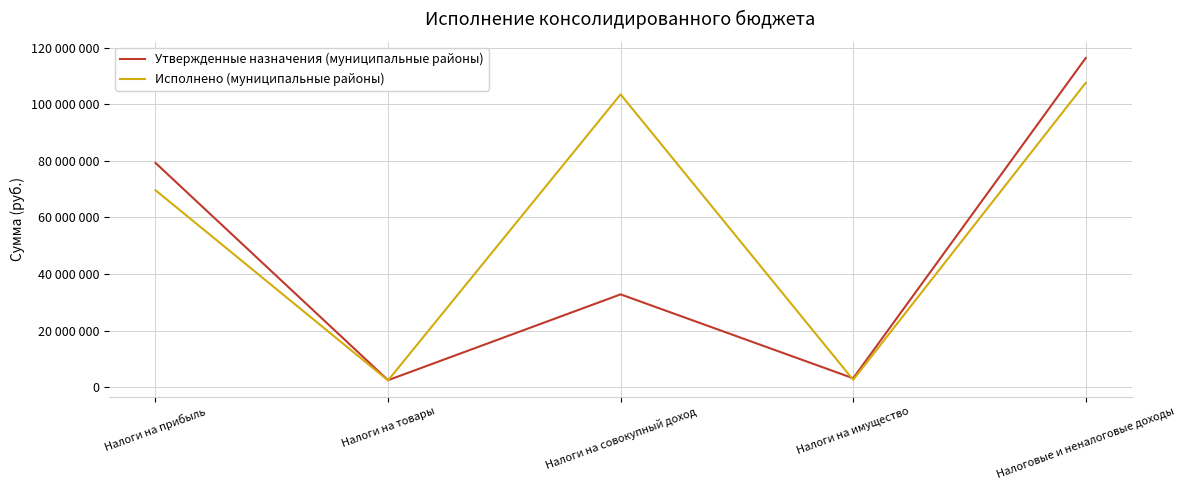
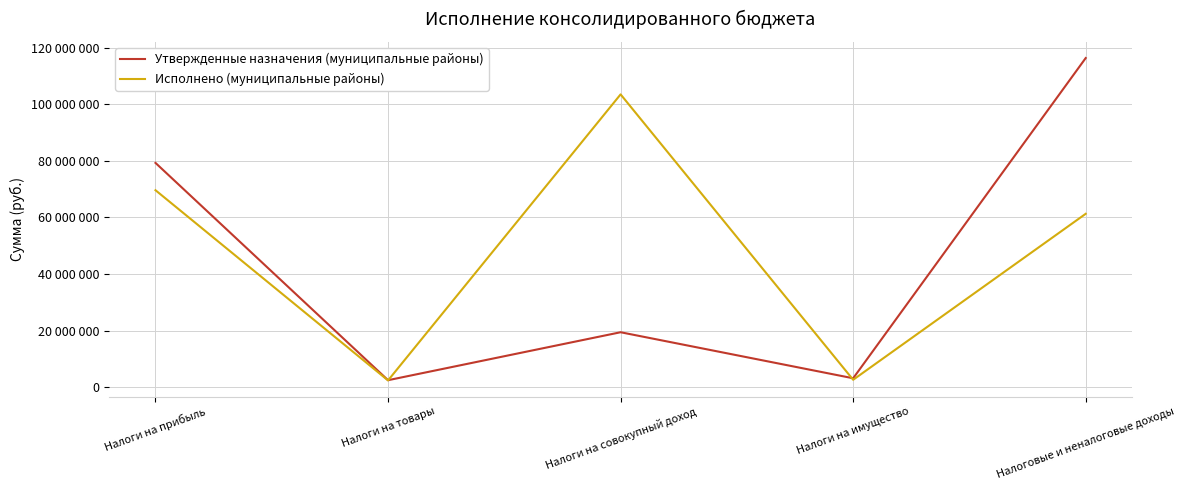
Утвержденные назначения (муниципальные районы), Налоги на совокупный доход: 33000000 -> 19000000
Исполнено (муниципальные районы), Налоговые и неналоговые доходы: 108000000 -> 61000000
